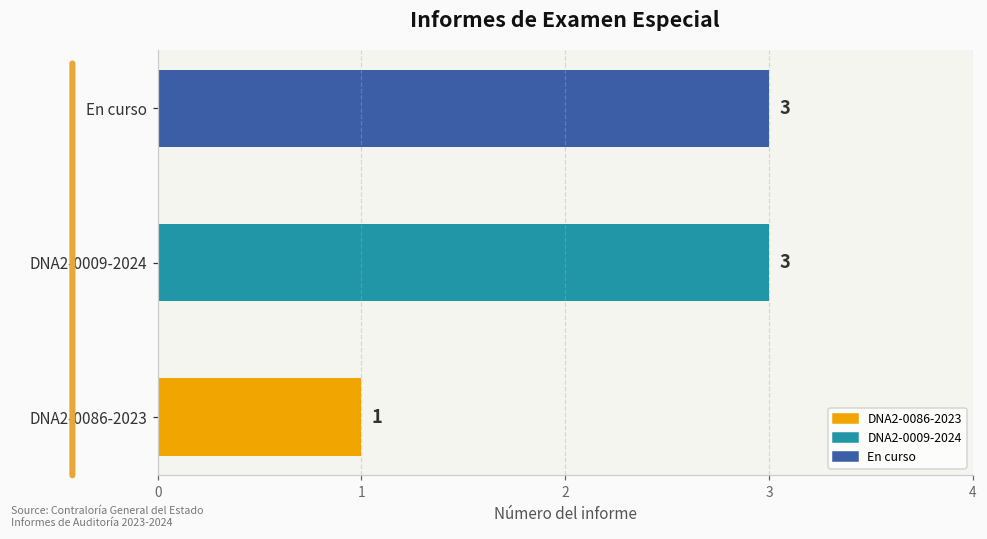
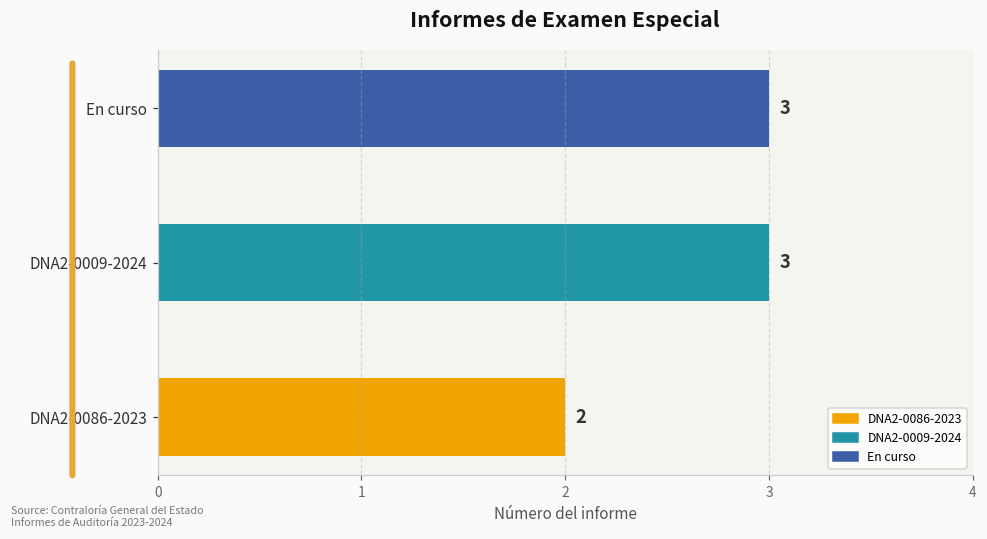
DNA2-0086-2023: 1 -> 2
